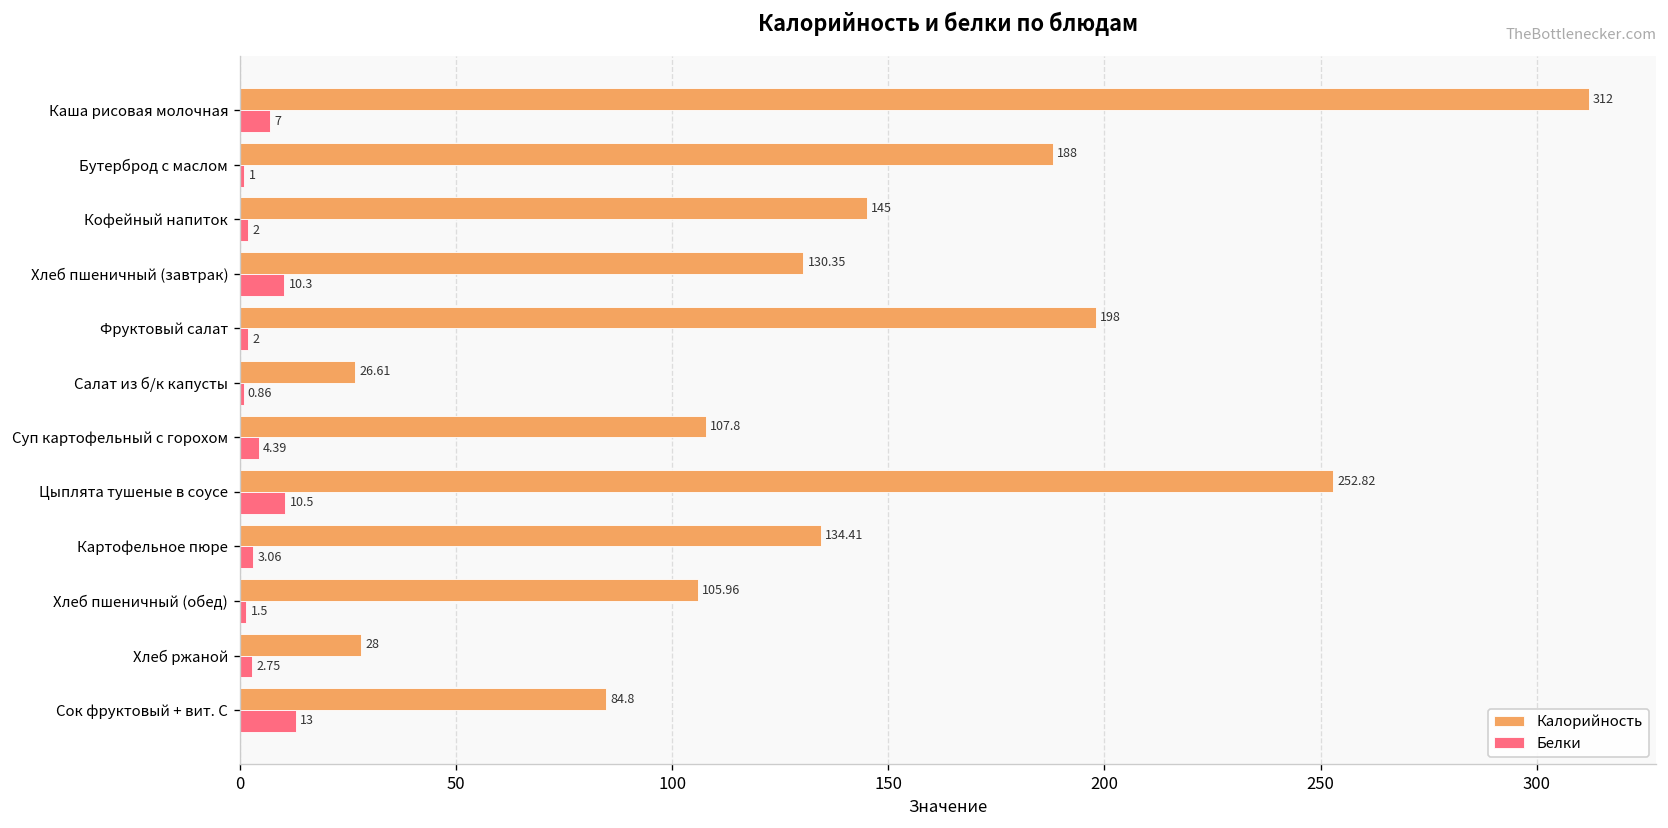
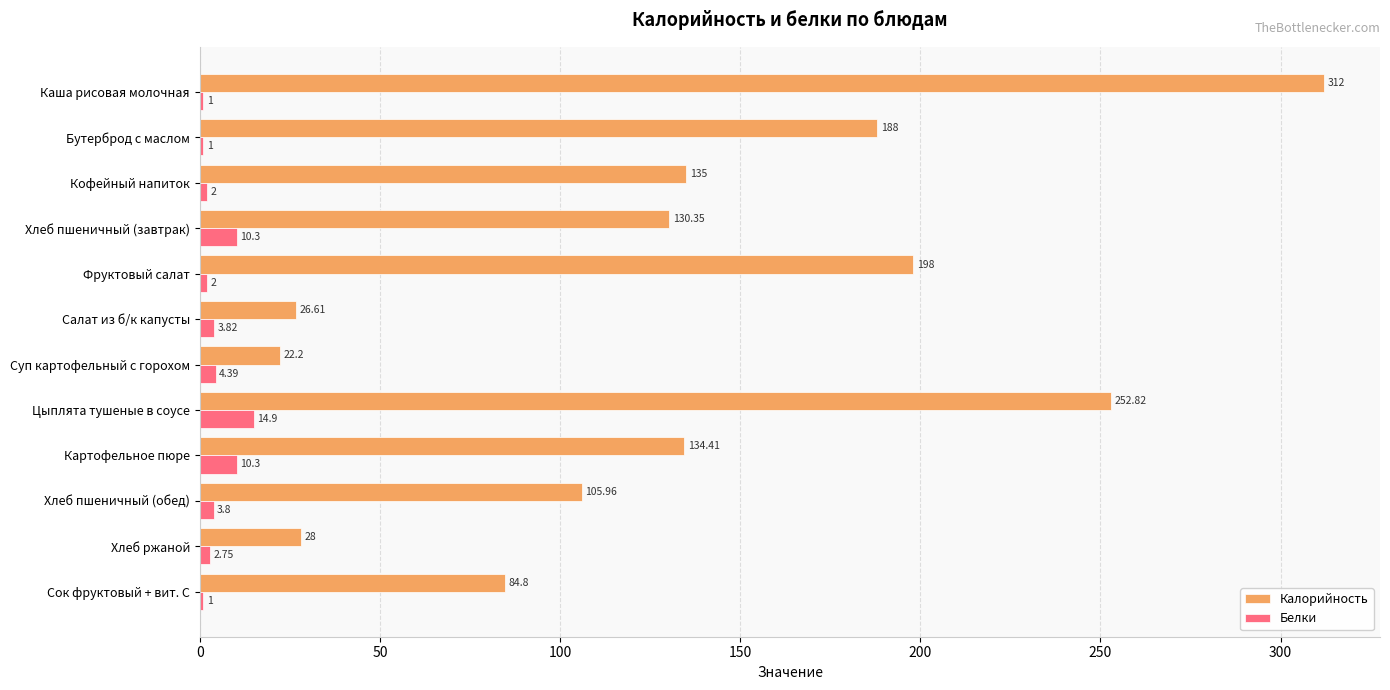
Белки, Каша рисовая молочная: 7 -> 1
Калорийность, Кофейный напиток: 145 -> 135
Белки, Салат из б/к капусты: 0.86 -> 3.82
Калорийность, Суп картофельный с горохом: 107.8 -> 22.2
Белки, Цыплята тушеные в соусе: 10.5 -> 14.9
Белки, Картофельное пюре: 3.06 -> 10.3
Белки, Хлеб пшеничный (обед): 1.5 -> 3.8
Белки, Сок фруктовый + вит. С: 13 -> 1
